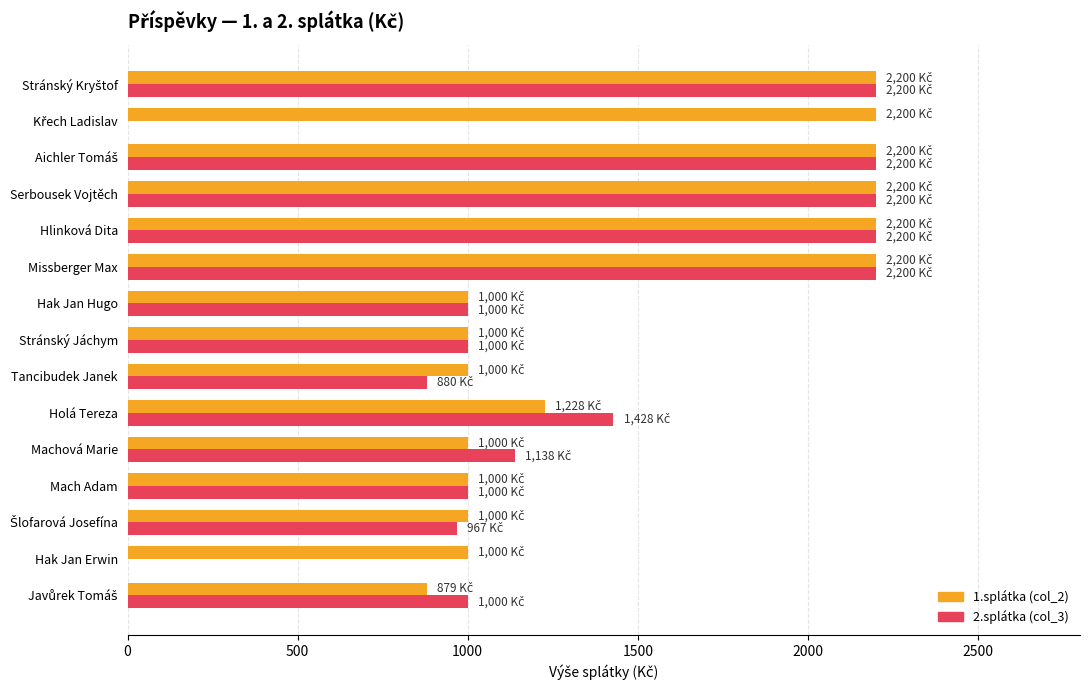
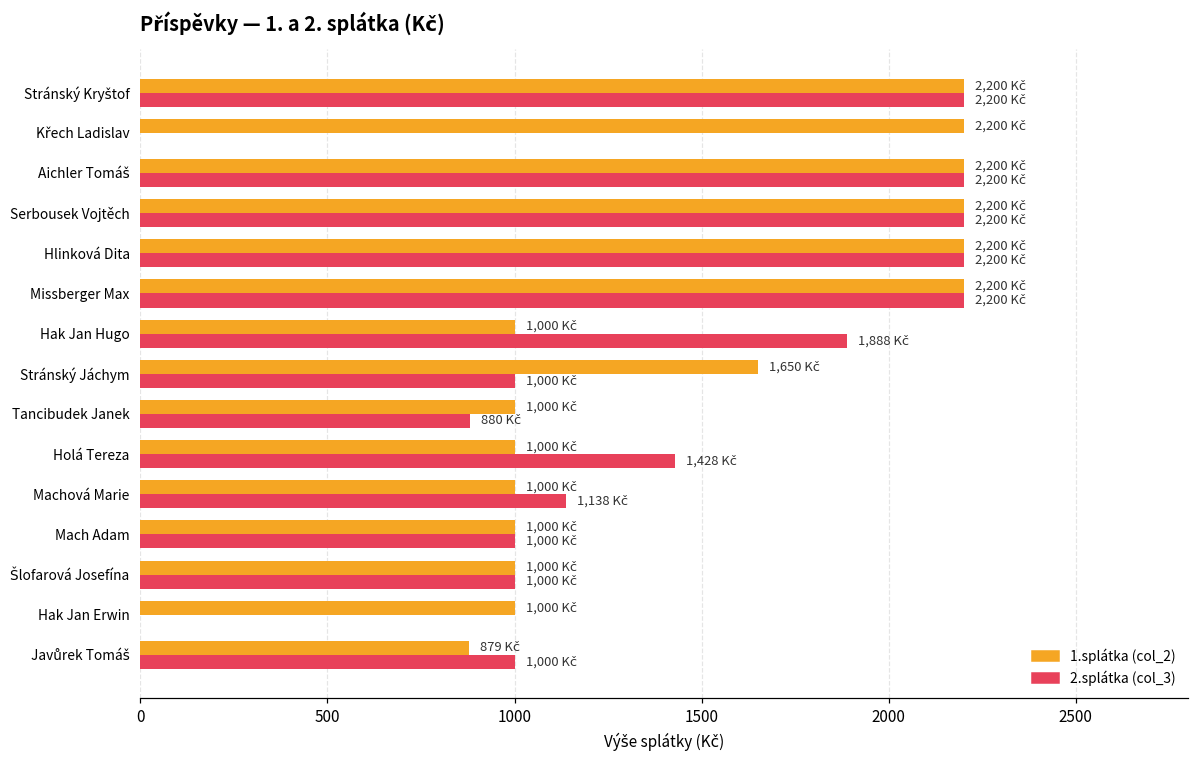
2.splátka (col_3), Hak Jan Hugo: 1,000 -> 1,888
1.splátka (col_2), Stránský Jáchym: 1,000 -> 1,650
1.splátka (col_2), Holá Tereza: 1,228 -> 1,000
2.splátka (col_3), Šlofarová Josefína: 967 -> 1,000
